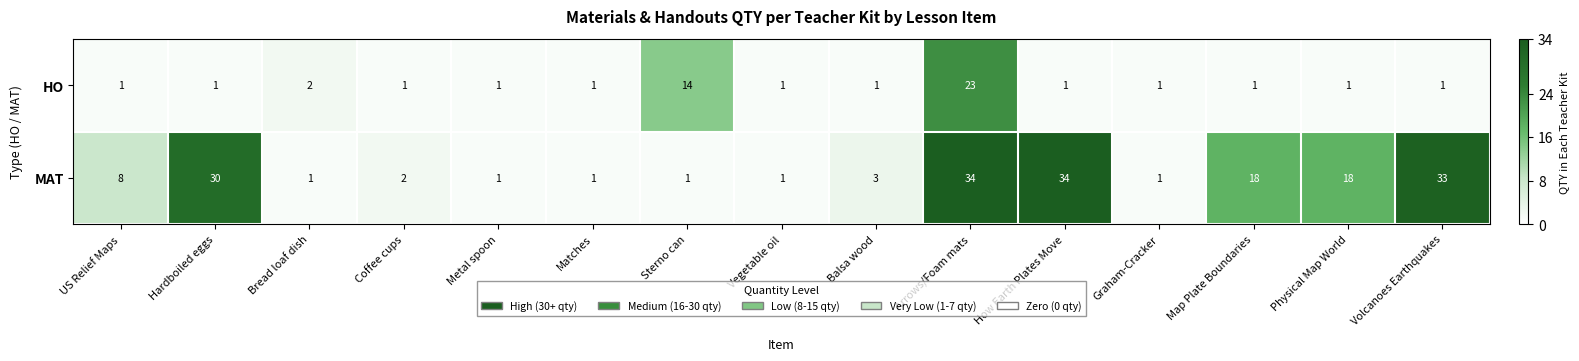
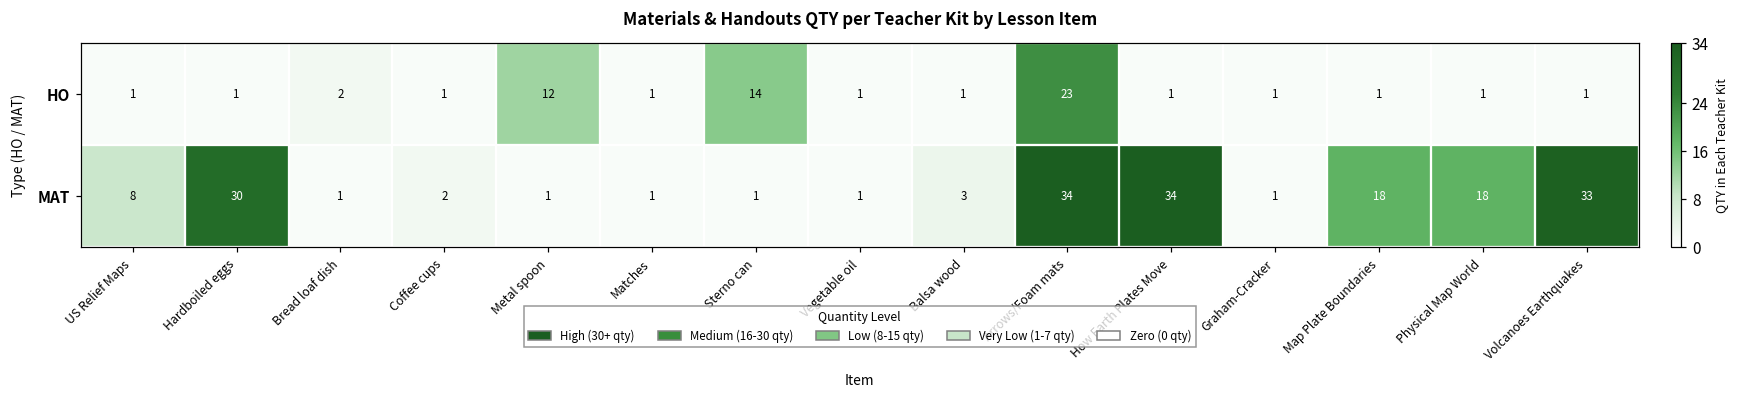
HO, Metal spoon: 1 -> 12
